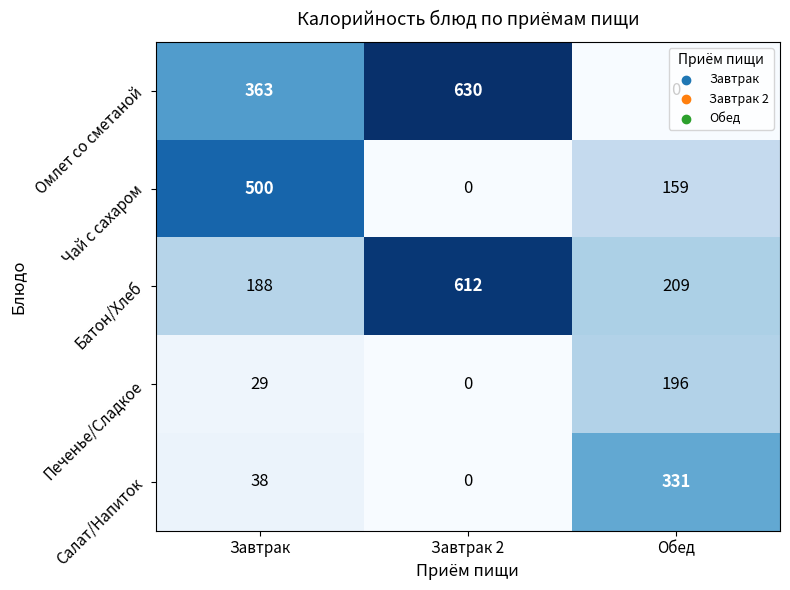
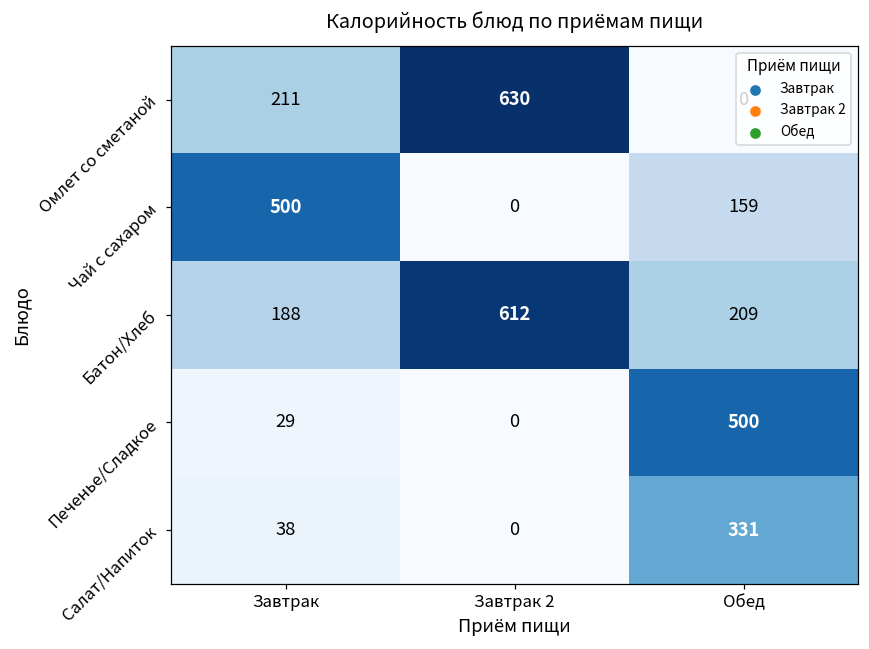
Омлет со сметаной, Завтрак: 363 -> 211
Печенье/Сладкое, Обед: 196 -> 500
